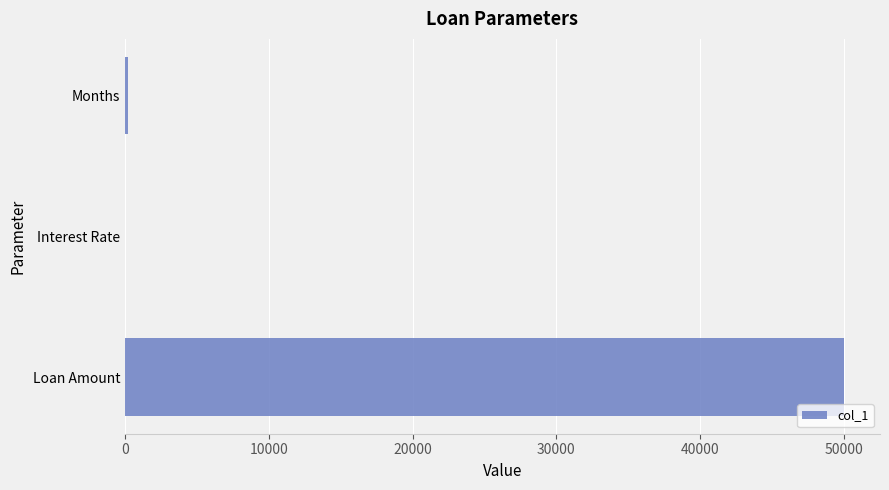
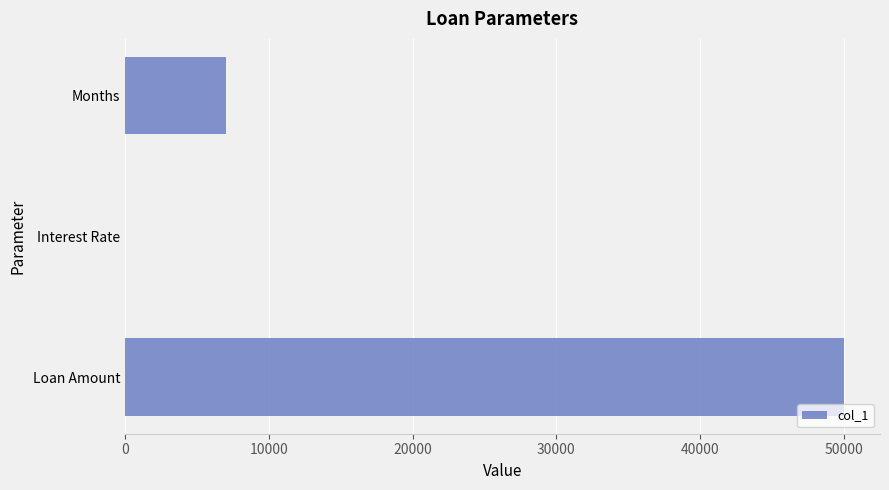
Months: 200 -> 7000
